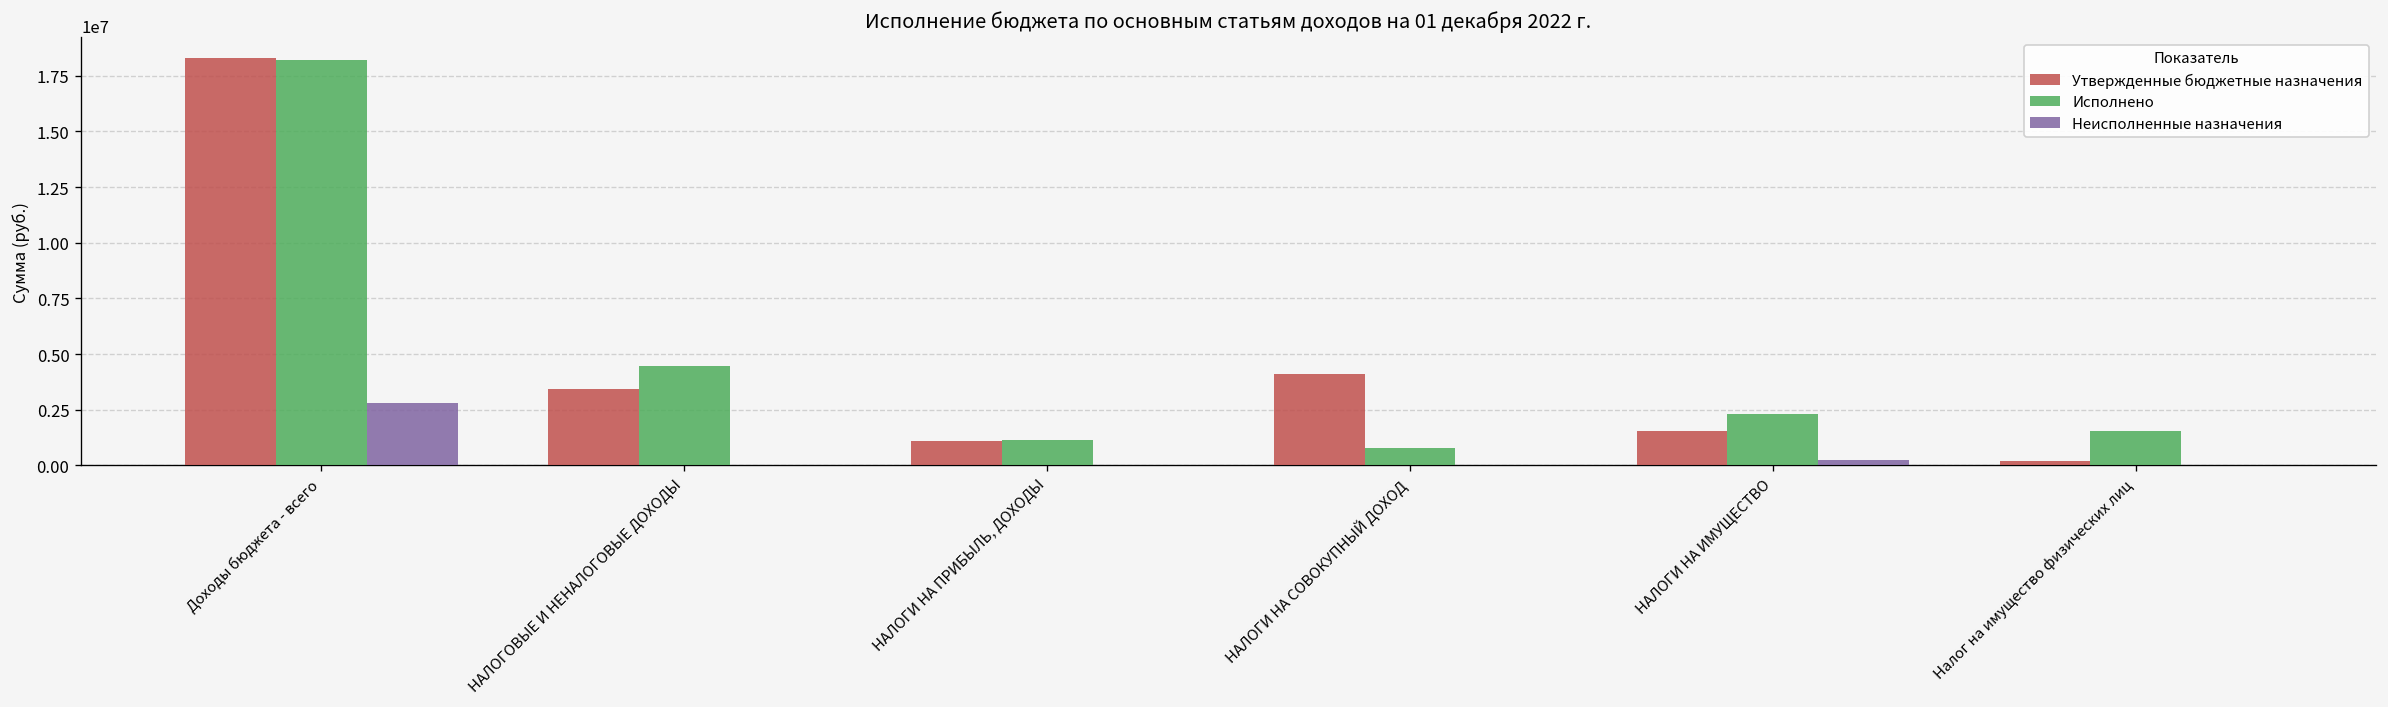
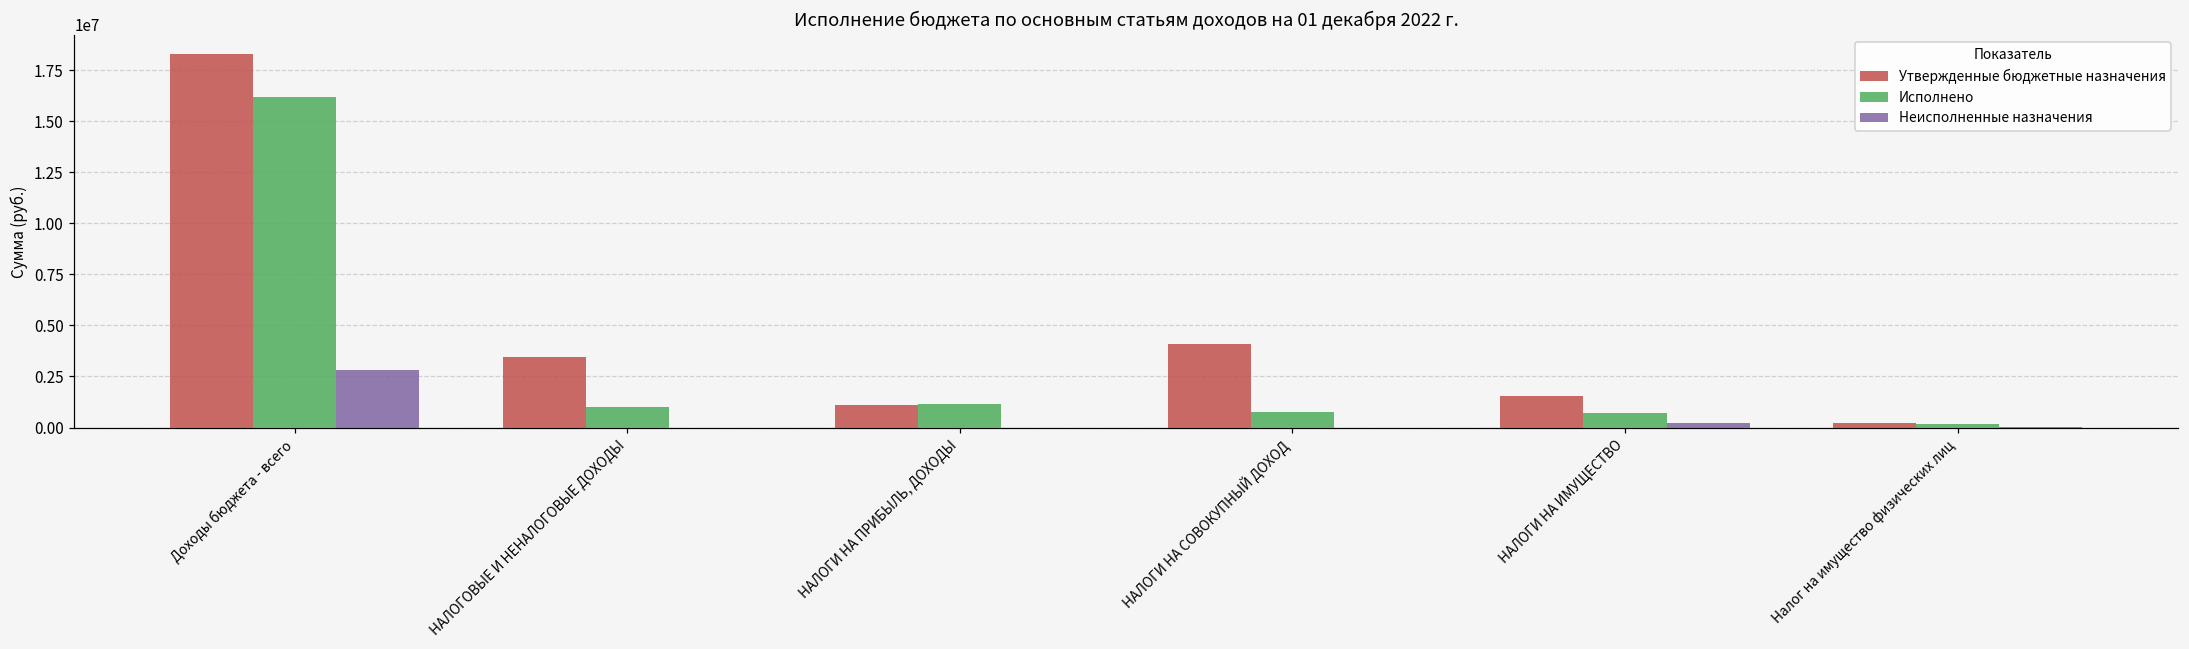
Исполнено, Доходы бюджета - всего: 18200000 -> 16200000
Исполнено, НАЛОГОВЫЕ И НЕНАЛОГОВЫЕ ДОХОДЫ: 4400000 -> 1000000
Исполнено, НАЛОГИ НА ИМУЩЕСТВО: 2300000 -> 700000
Исполнено, Налог на имущество физических лиц: 1600000 -> 200000
